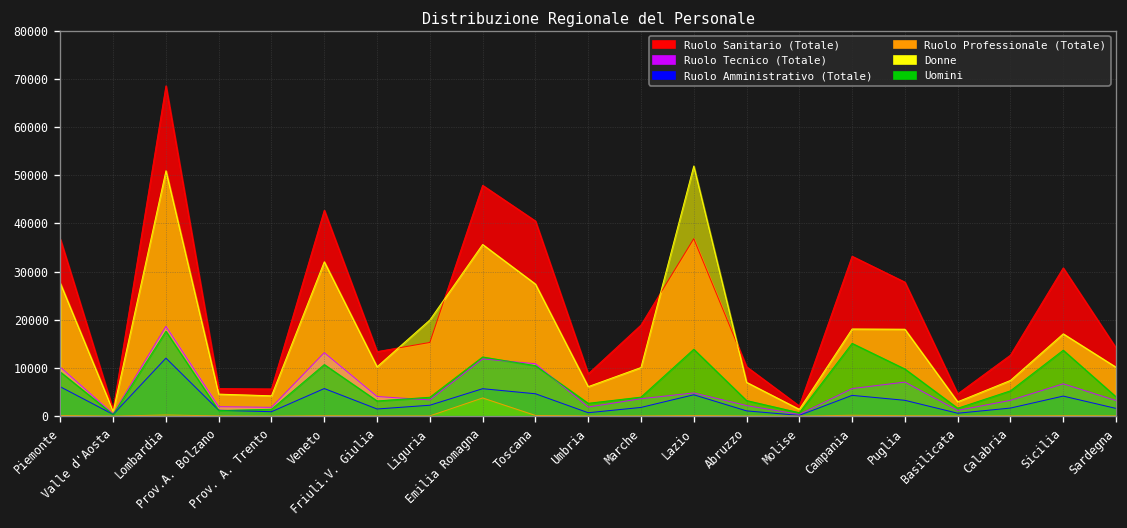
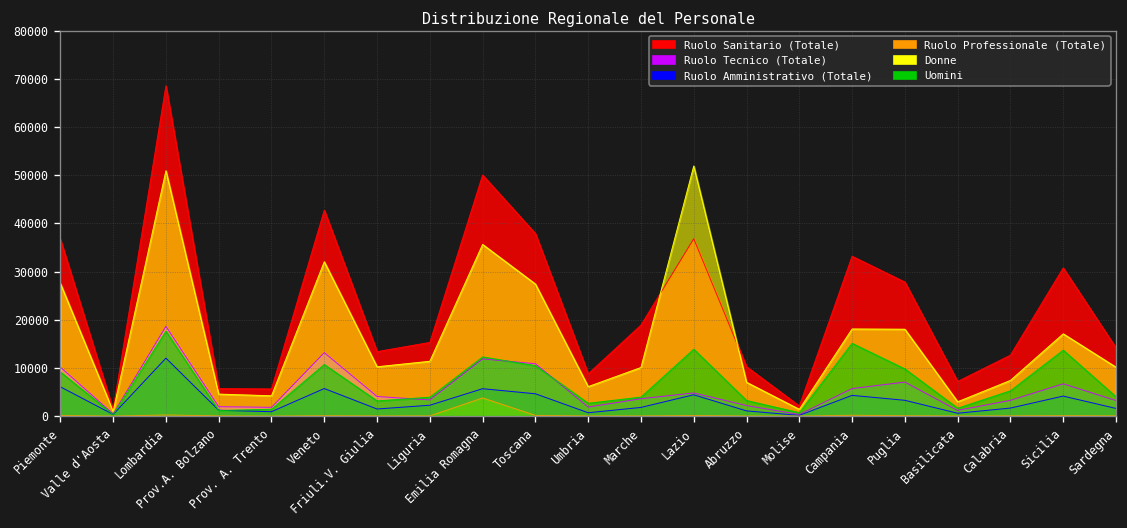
Donne, Liguria: 20000 -> 11000
Ruolo Sanitario (Totale), Emilia Romagna: 48000 -> 50000
Ruolo Sanitario (Totale), Toscana: 40000 -> 38000
Ruolo Sanitario (Totale), Basilicata: 5000 -> 7000
